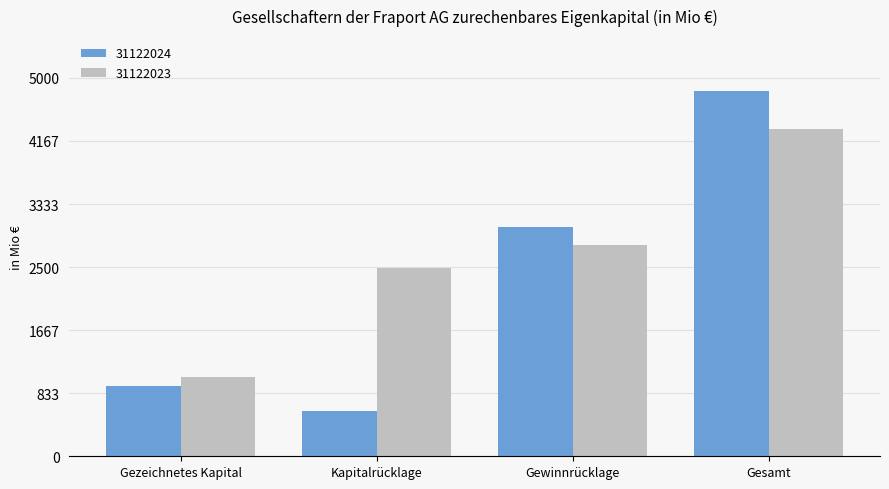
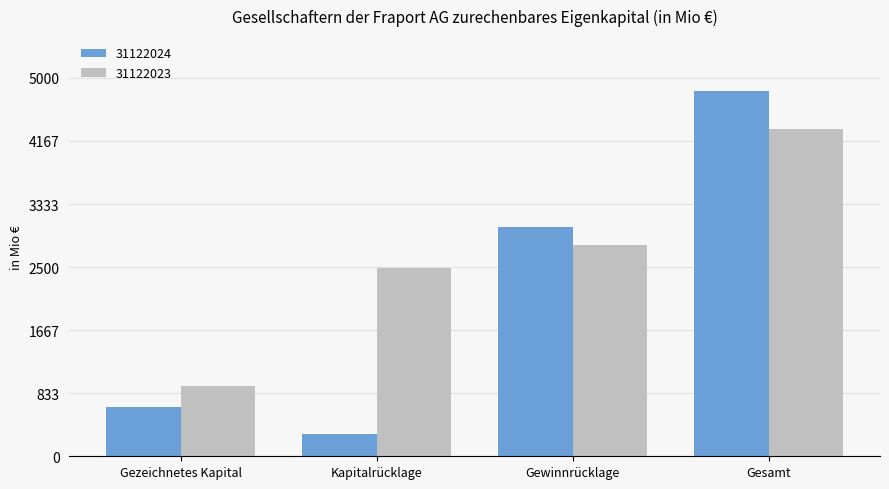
31122024, Gezeichnetes Kapital: 900 -> 700
31122023, Gezeichnetes Kapital: 1000 -> 900
31122024, Kapitalrücklage: 600 -> 300
